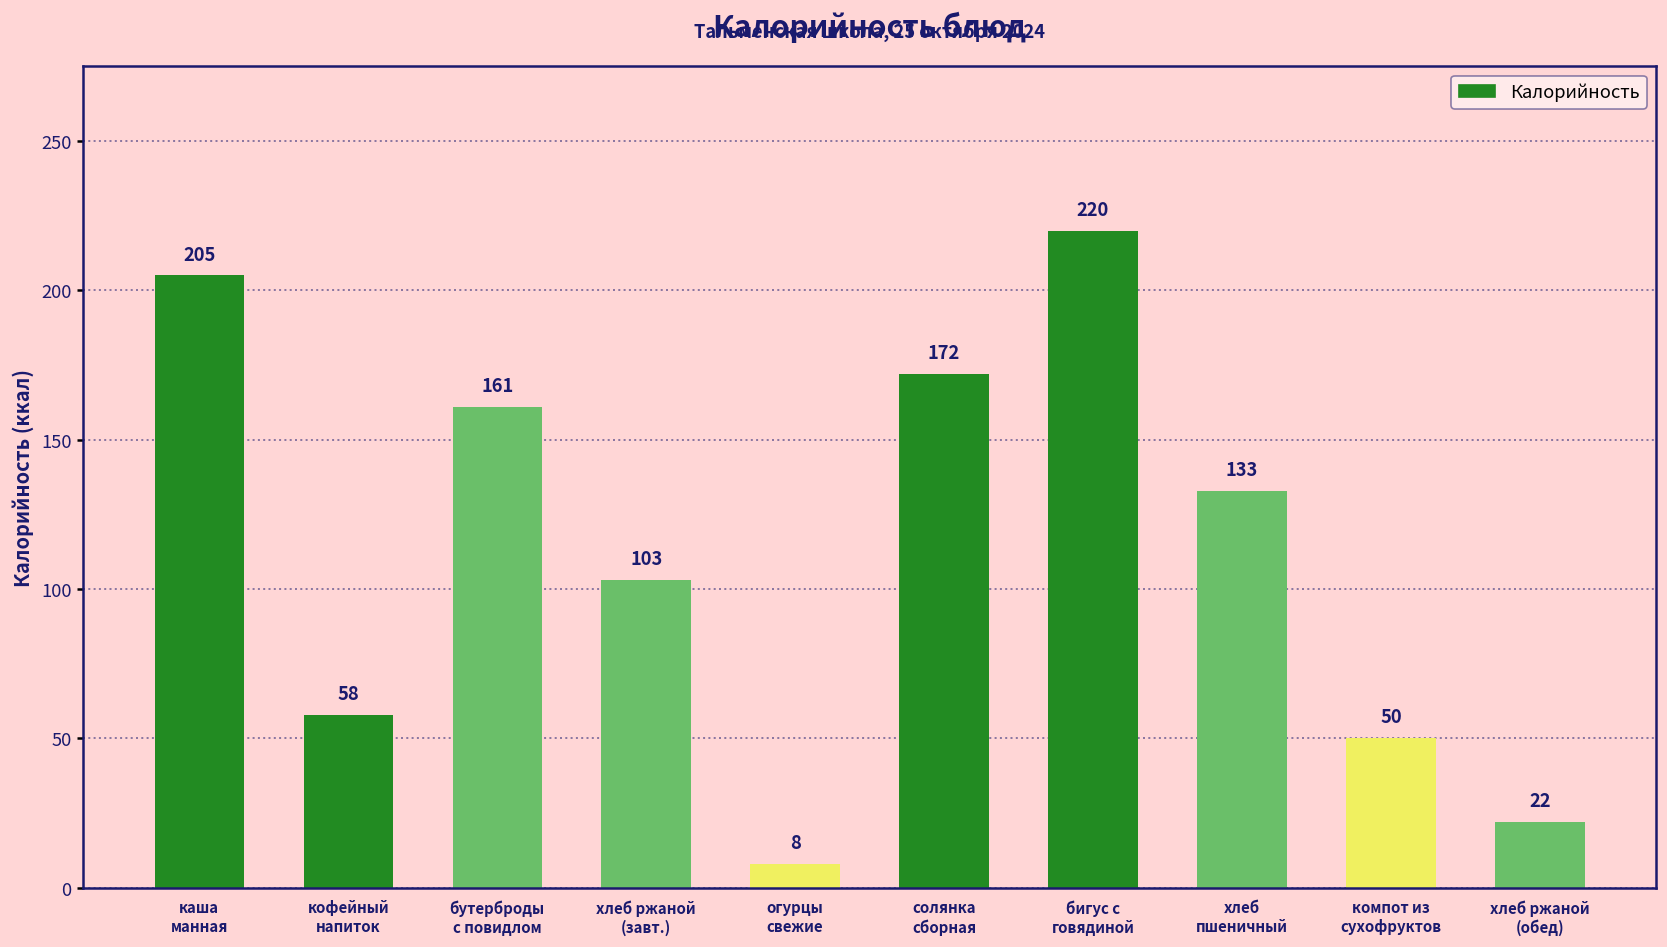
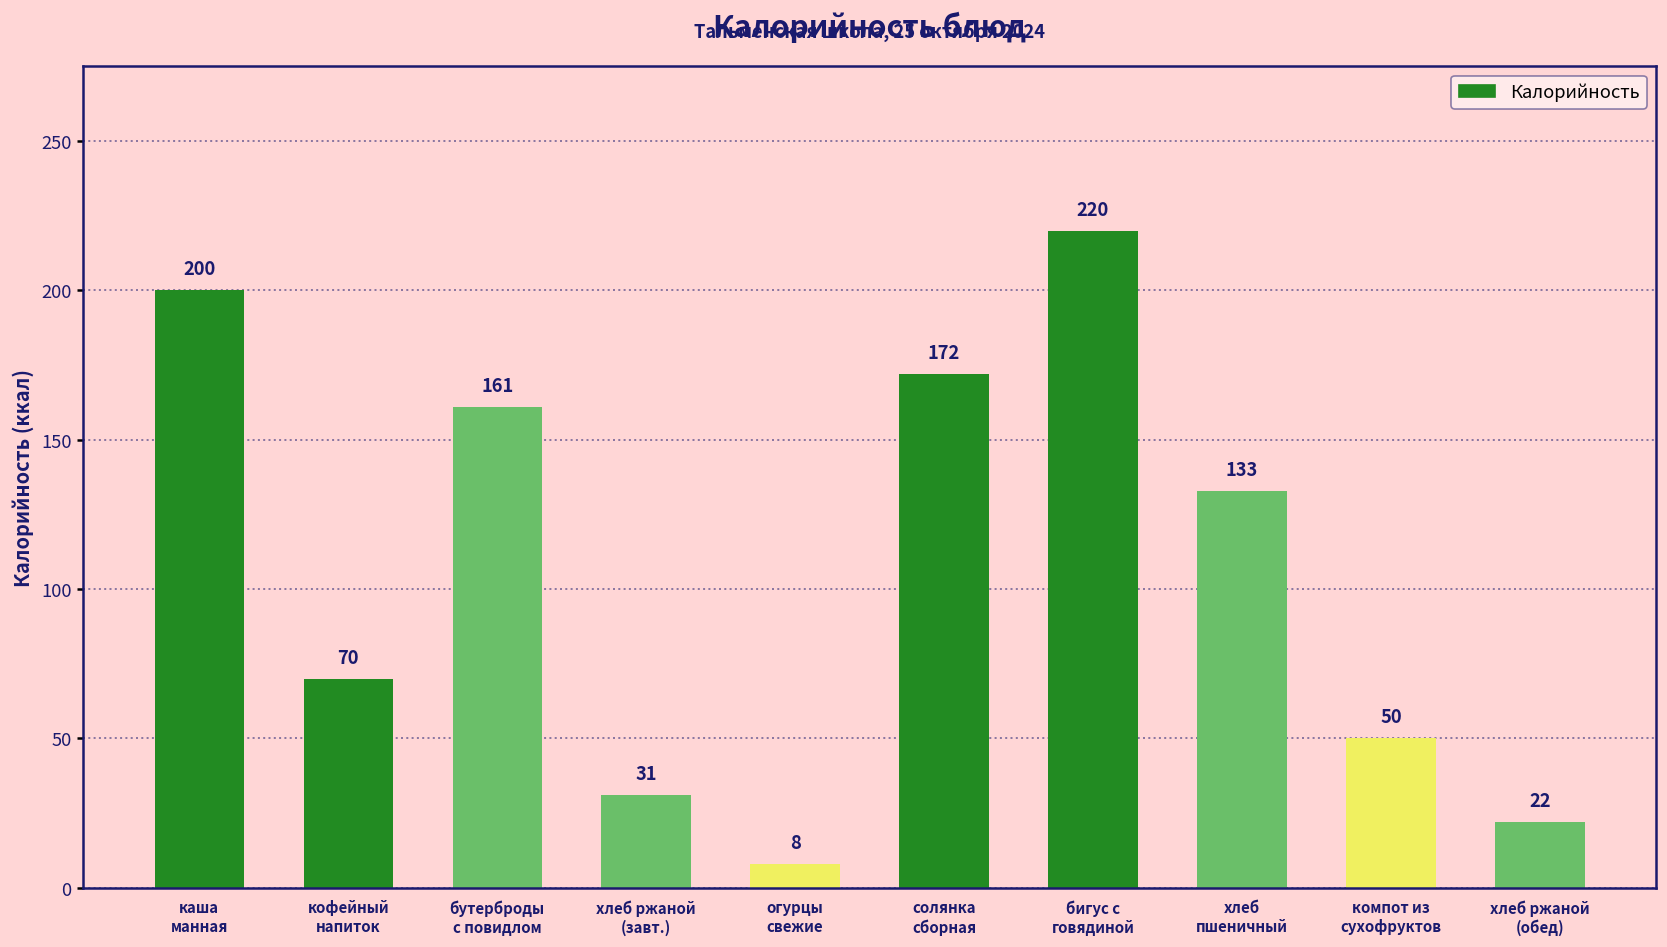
каша манная: 205 -> 200
кофейный напиток: 58 -> 70
хлеб ржаной (завт.): 103 -> 31
